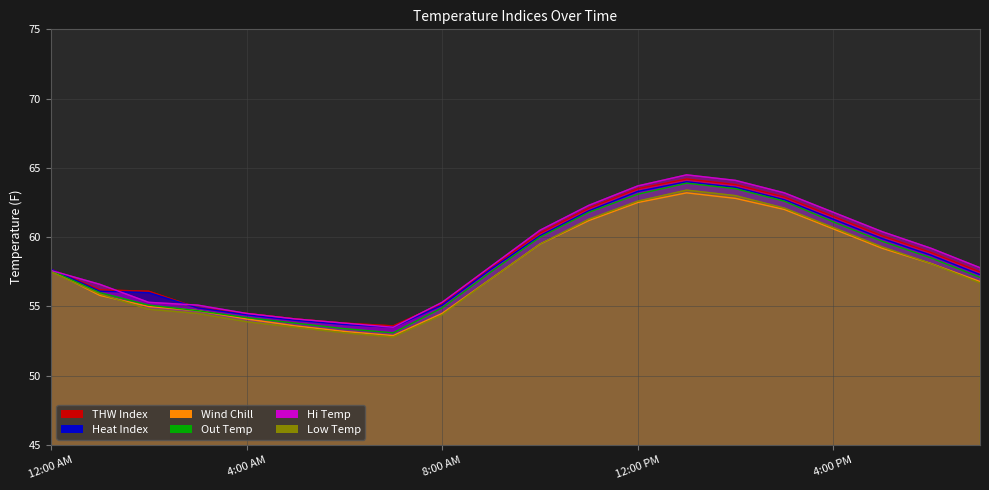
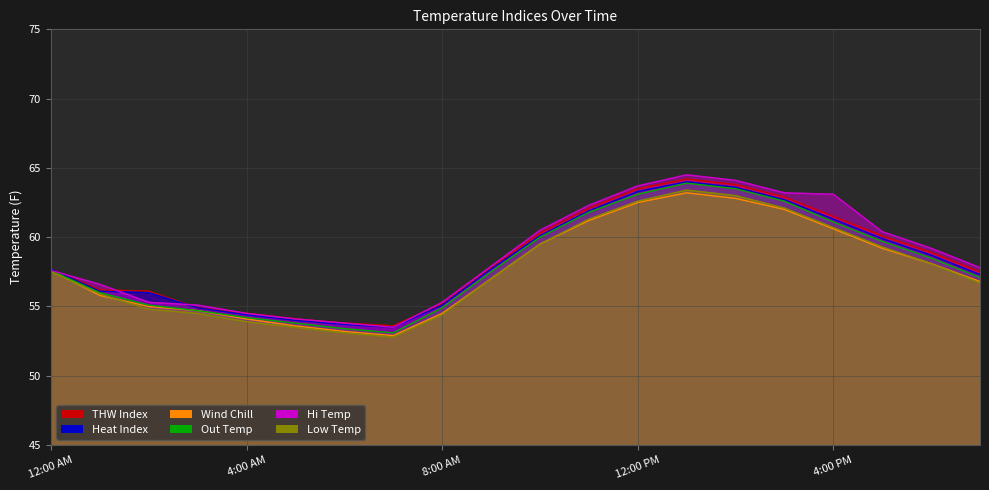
Hi Temp, 4:00 PM: 61.8 -> 63.1
